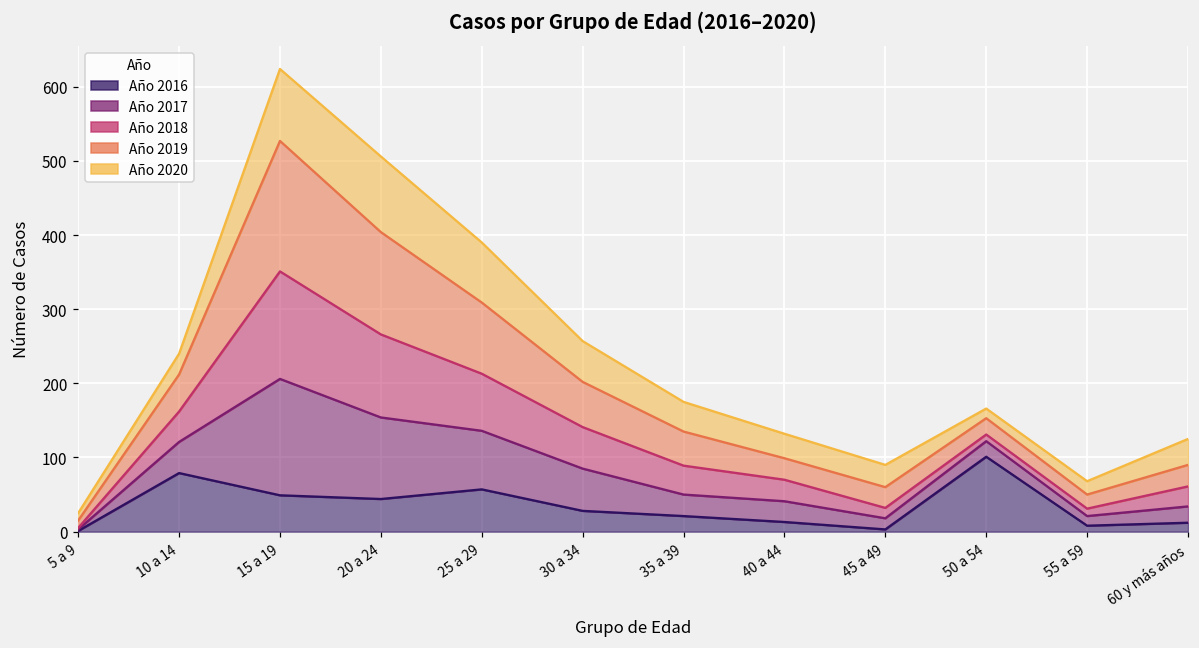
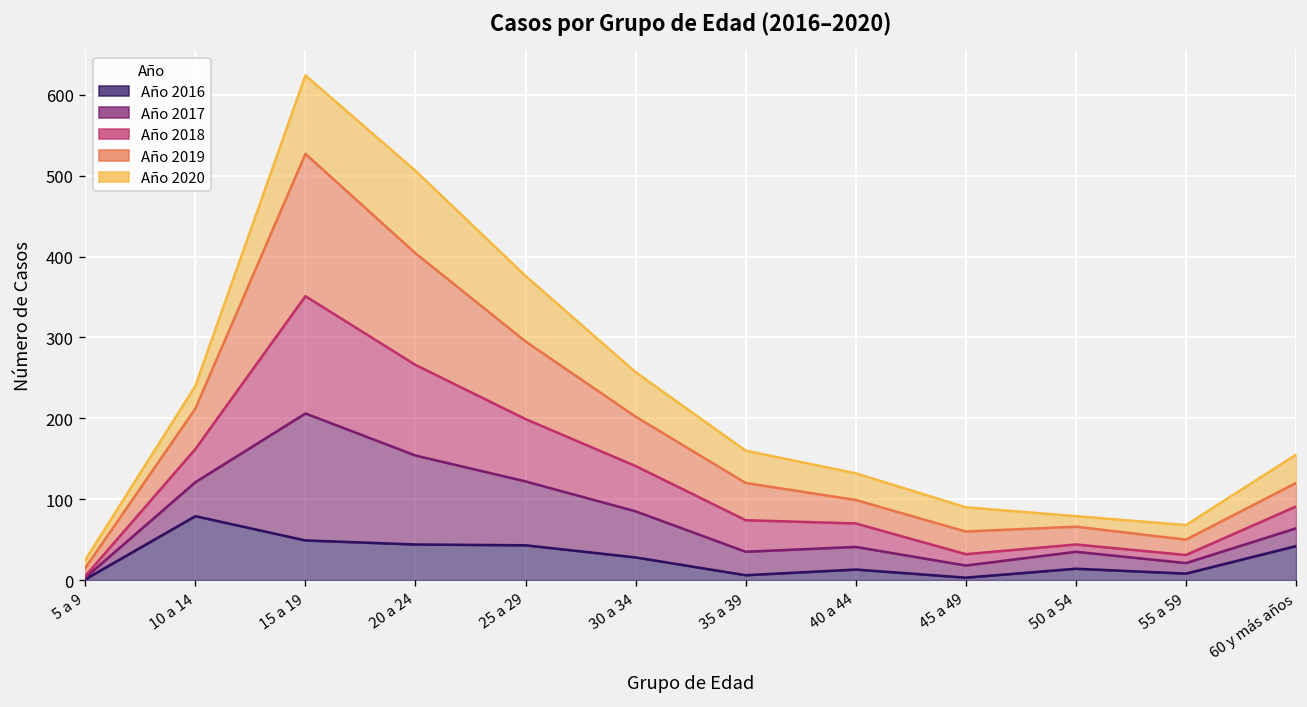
Año 2016, 25 a 29: 60 -> 40
Año 2016, 35 a 39: 20 -> 10
Año 2016, 50 a 54: 100 -> 10
Año 2016, 60 y más años: 10 -> 40
